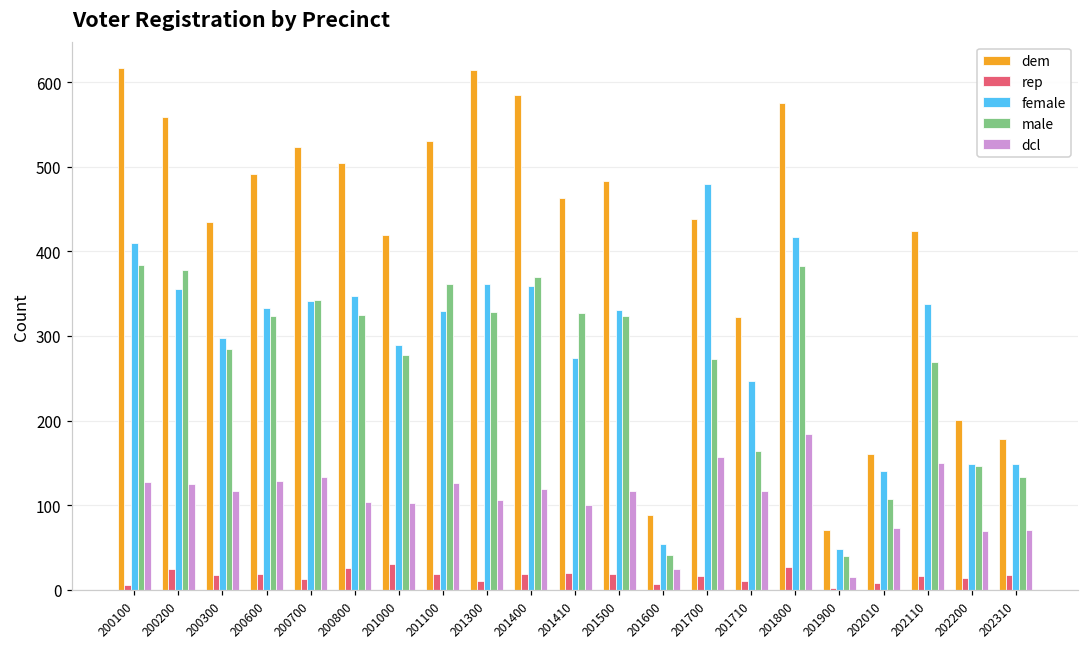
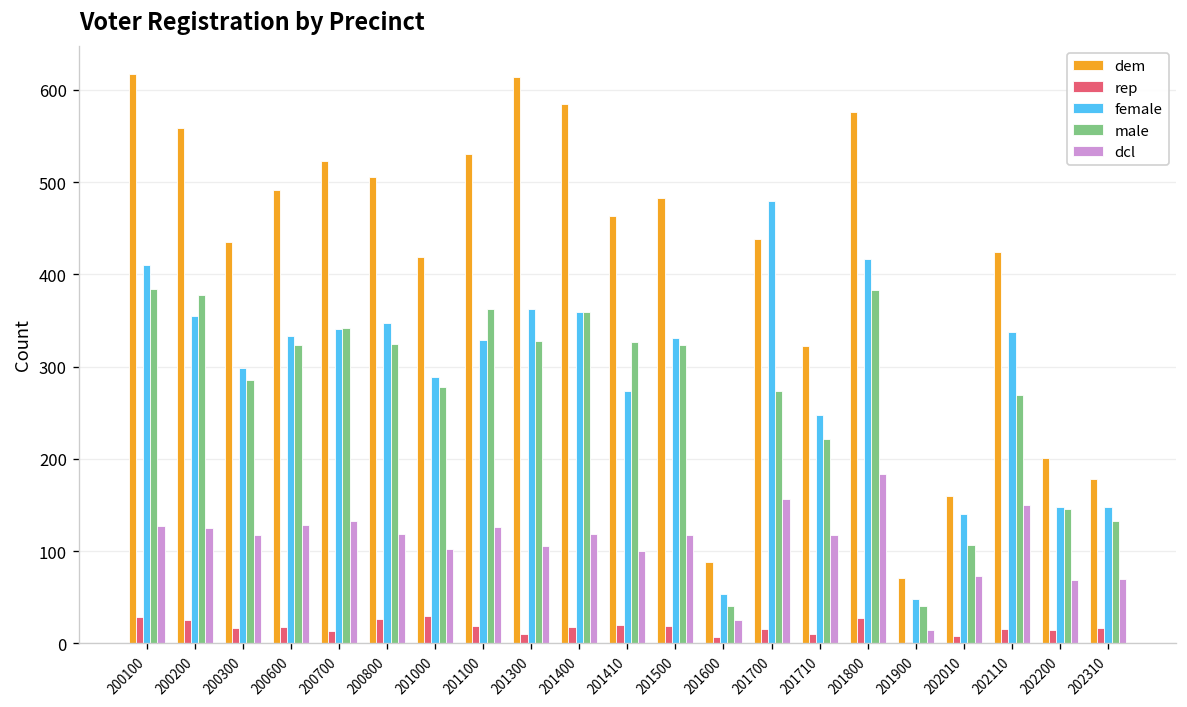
rep, 200100: 10 -> 30
dcl, 200800: 100 -> 120
male, 201400: 370 -> 360
male, 201710: 160 -> 220
